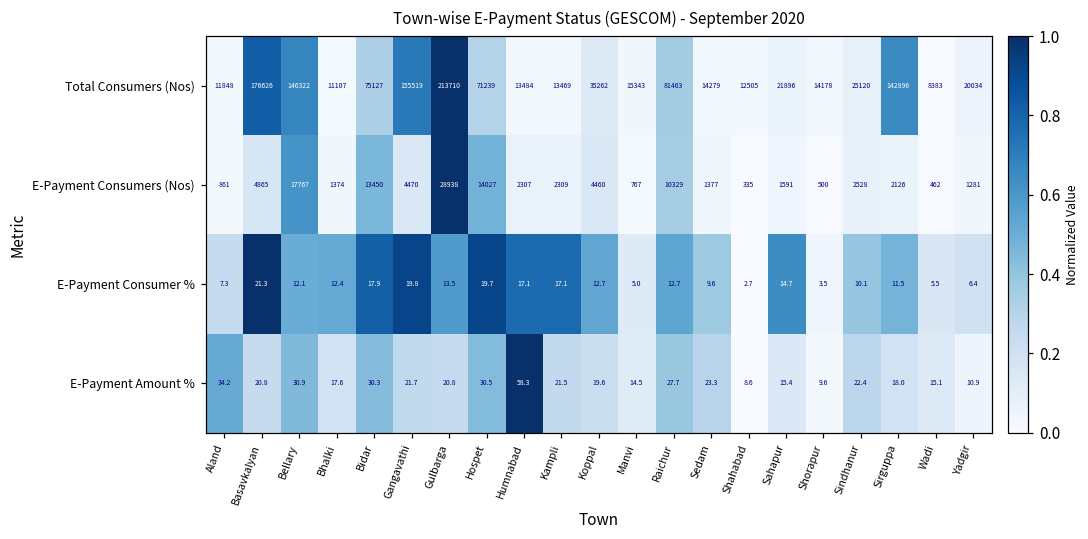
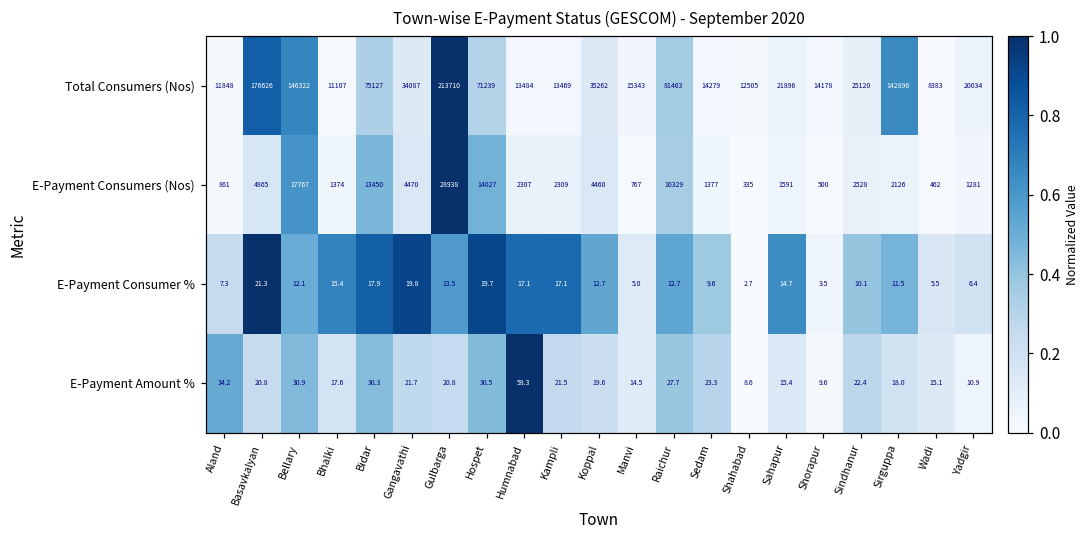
Total Consumers (Nos), Gangavathi: 155519 -> 34087
E-Payment Consumer %, Bhalki: 12.4 -> 15.4
